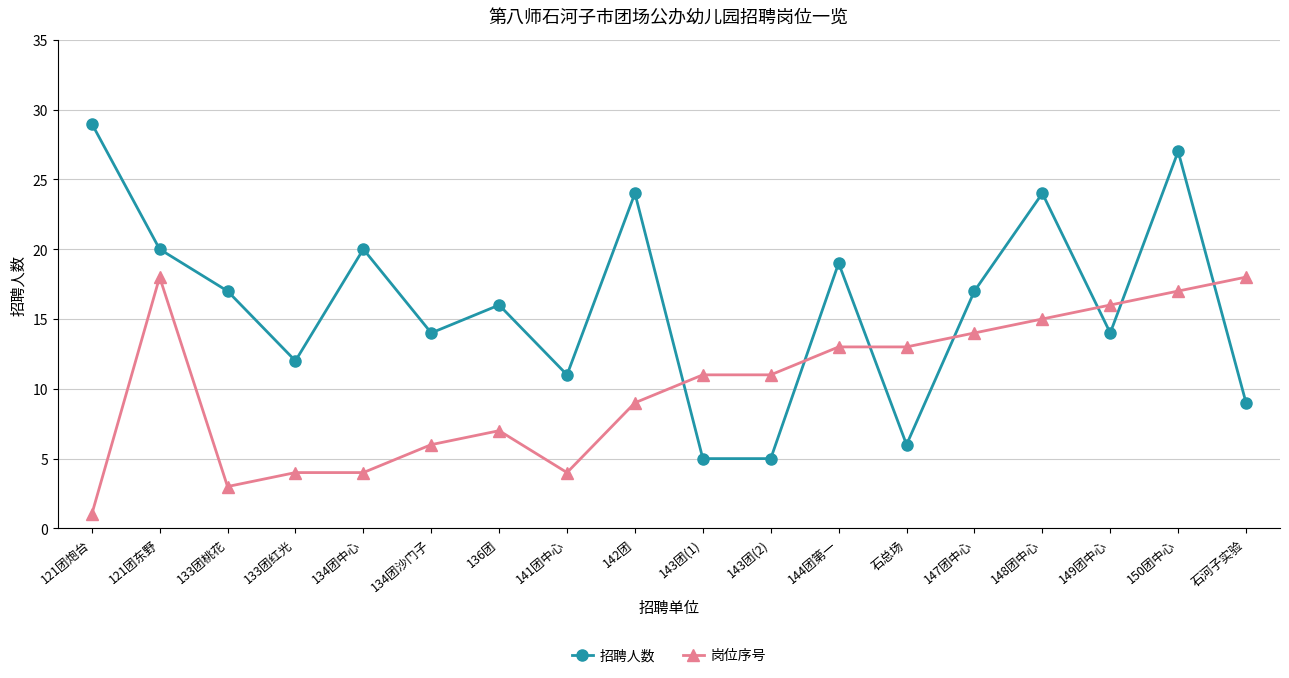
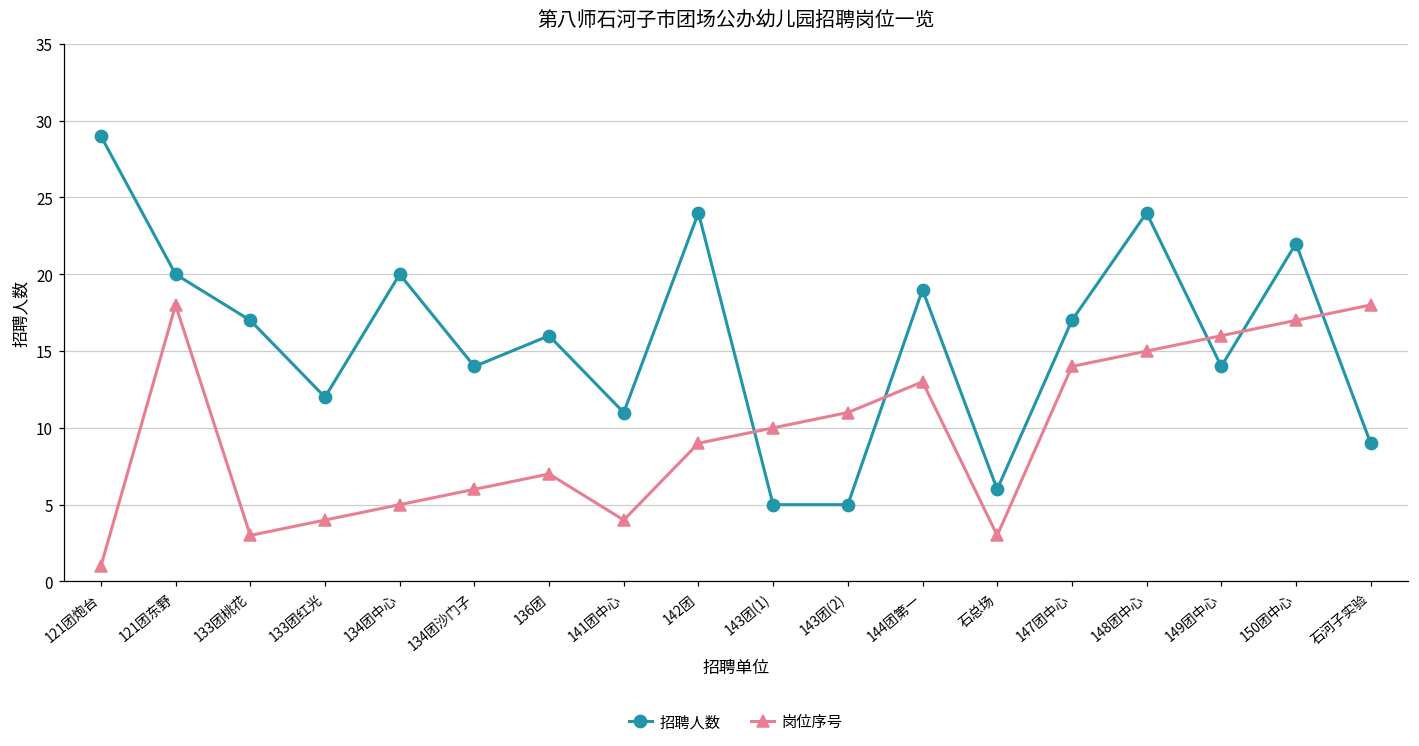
岗位序号, 134团中心: 4 -> 5
岗位序号, 143团(1): 11 -> 10
岗位序号, 石总场: 13 -> 3
招聘人数, 150团中心: 27 -> 22
